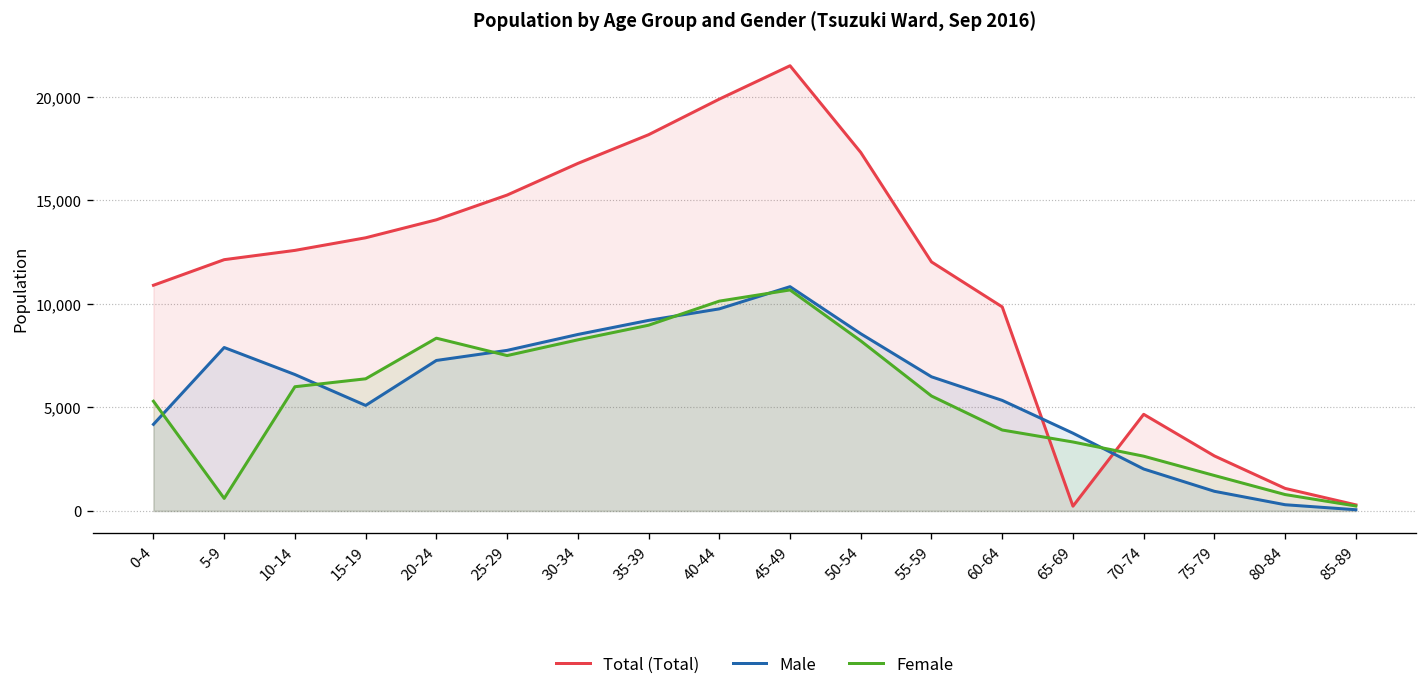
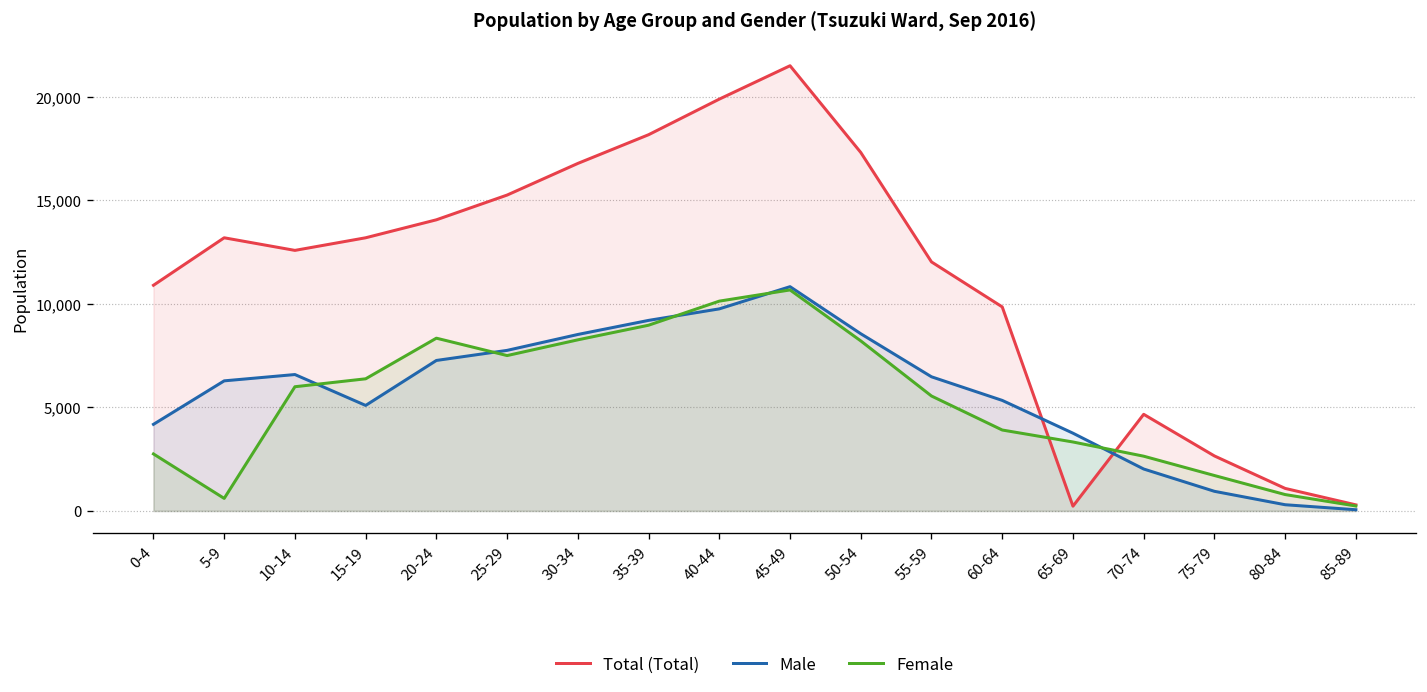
Female, 0-4: 5,300 -> 2,800
Total (Total), 5-9: 12,100 -> 13,200
Male, 5-9: 7,900 -> 6,300
